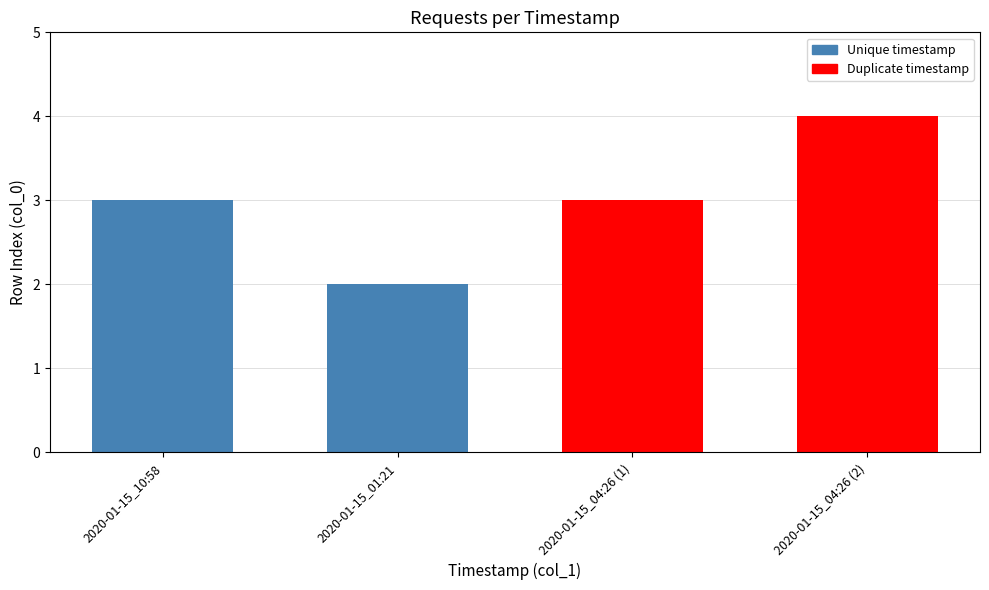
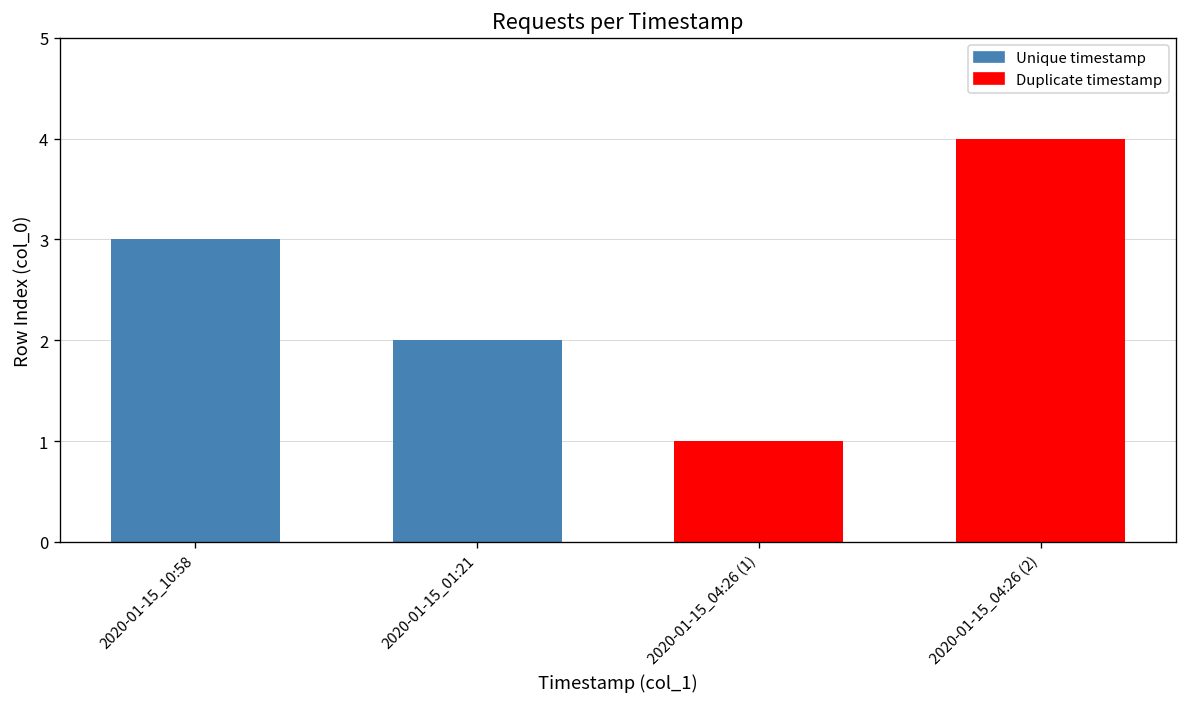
2020-01-15_04:26 (1): 3 -> 1
